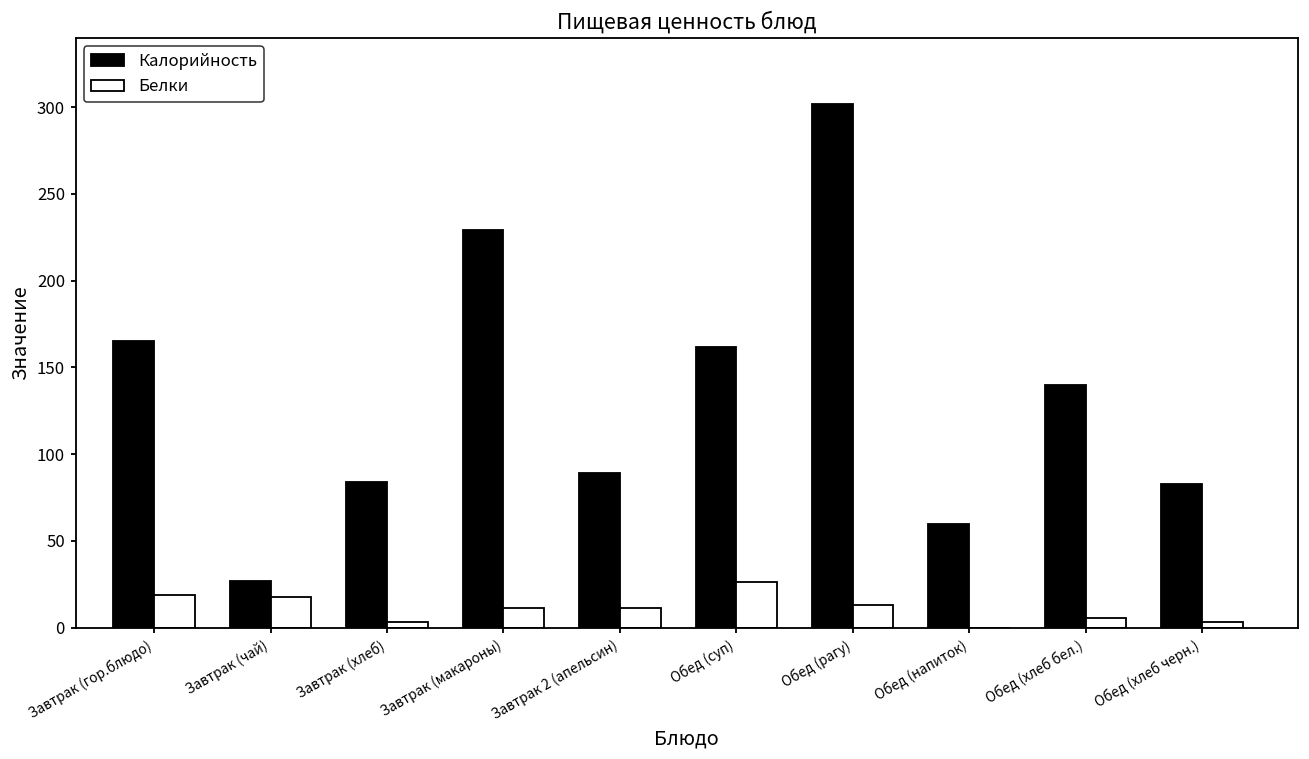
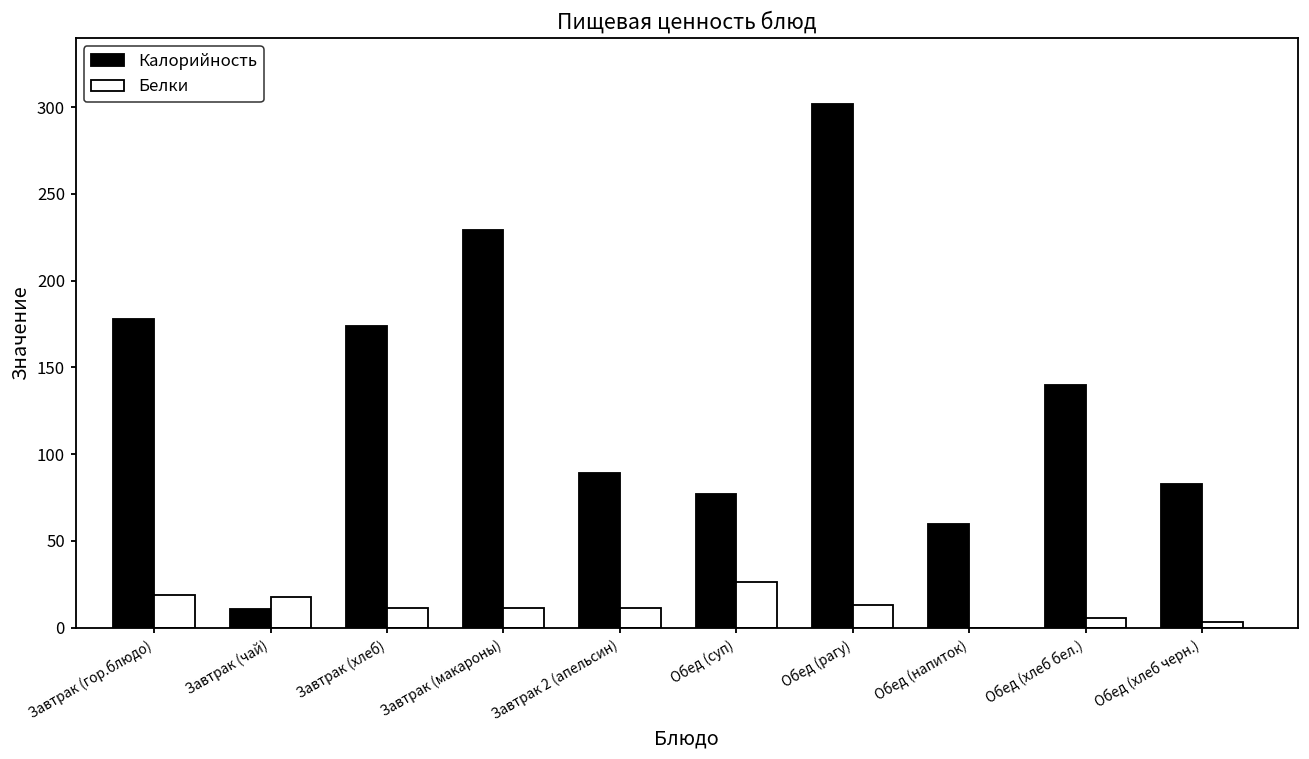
Калорийность, Завтрак (гор.блюдо): 165 -> 178
Калорийность, Завтрак (чай): 27 -> 11
Калорийность, Завтрак (хлеб): 84 -> 174
Белки, Завтрак (хлеб): 3 -> 11
Калорийность, Обед (суп): 162 -> 77
